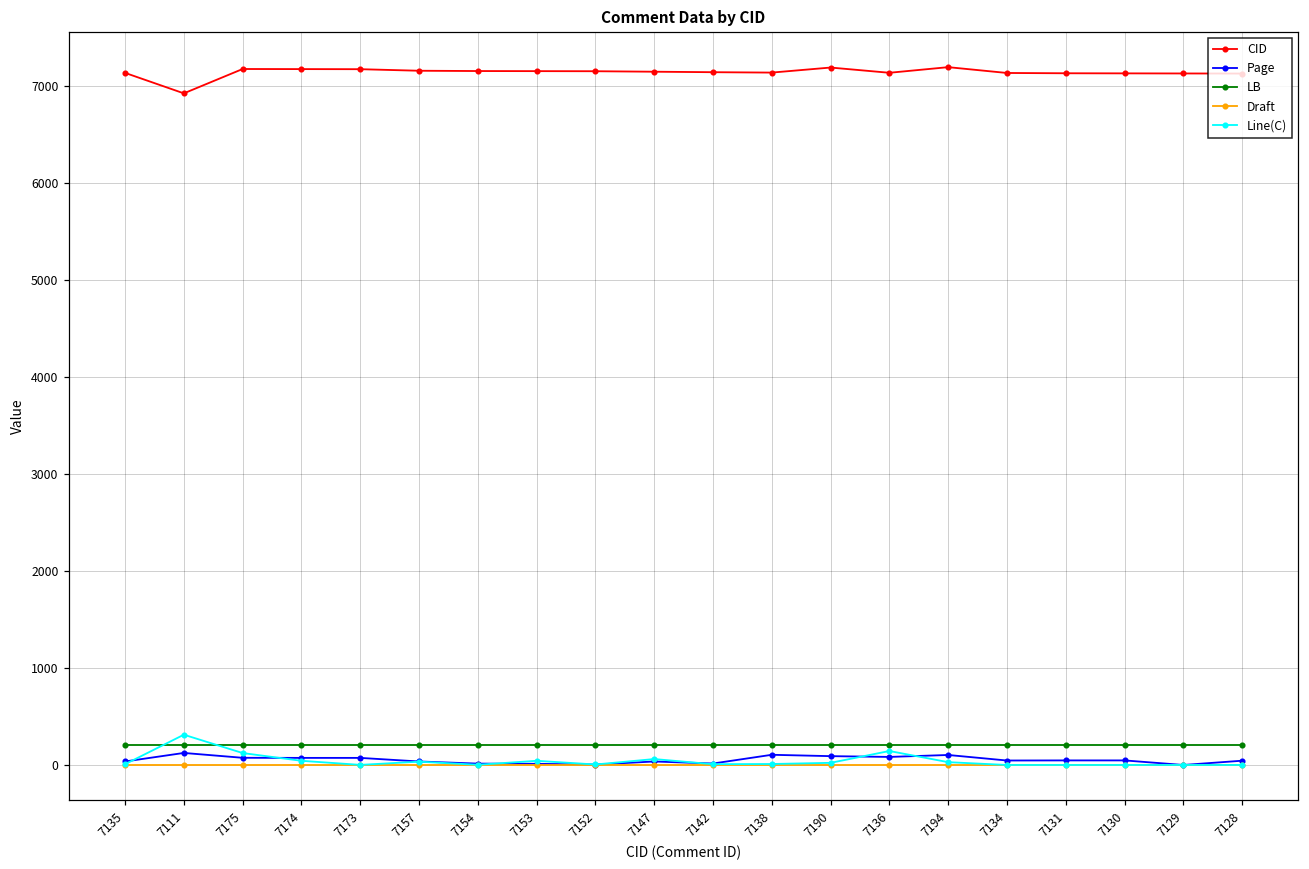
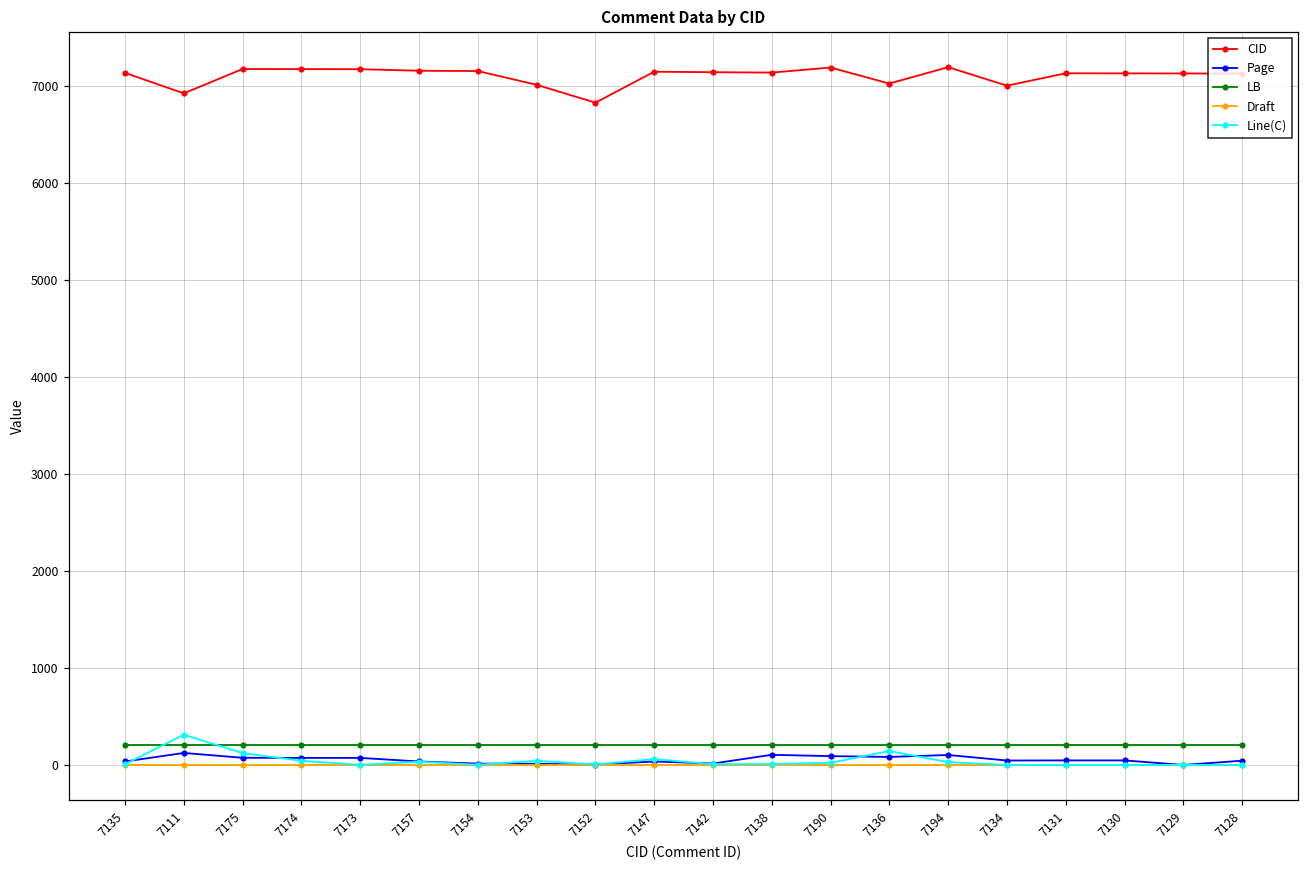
CID, 7153: 7200 -> 7000
CID, 7152: 7200 -> 6800
CID, 7136: 7100 -> 7000
CID, 7134: 7100 -> 7000
